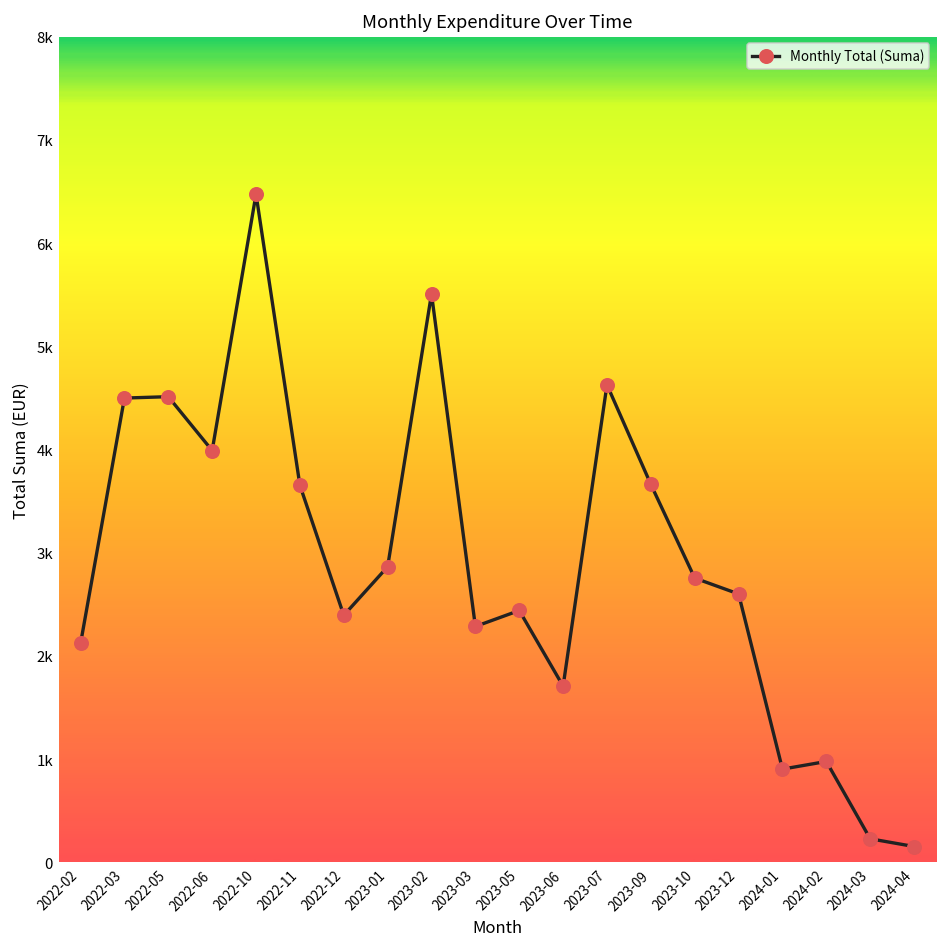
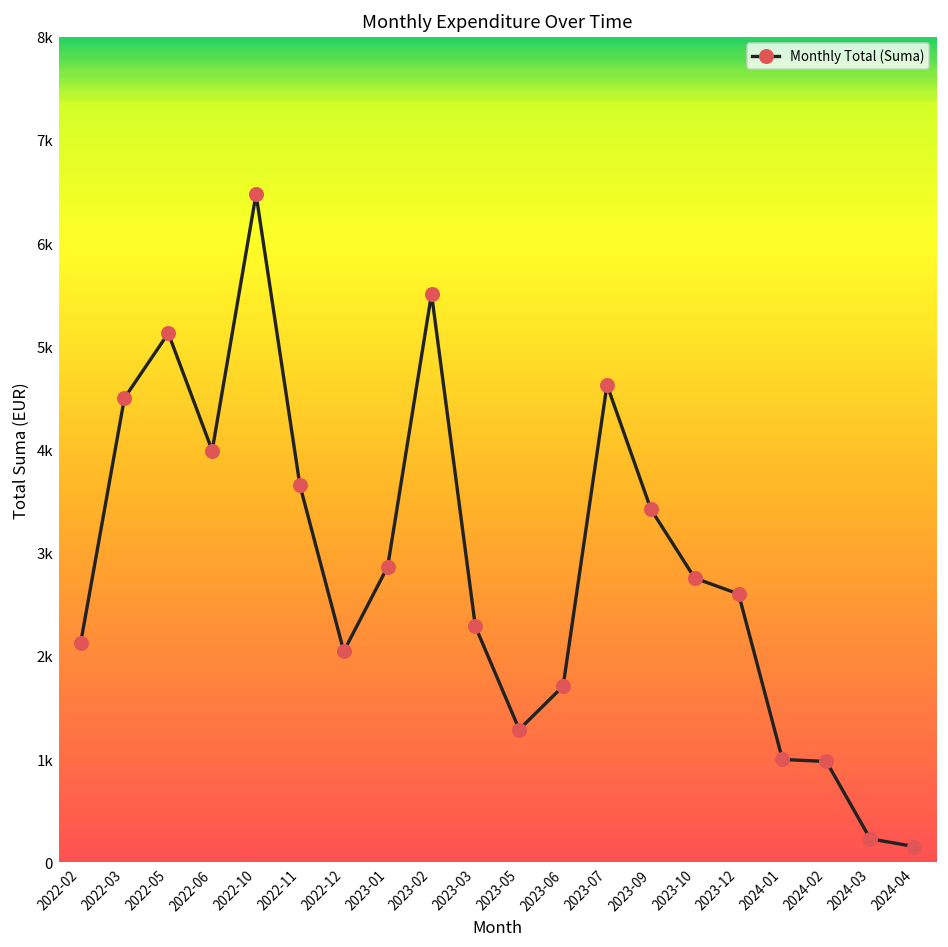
2022-05: 4500 -> 5100
2022-12: 2400 -> 2000
2023-05: 2400 -> 1300
2023-09: 3700 -> 3400
2024-01: 900 -> 1000
